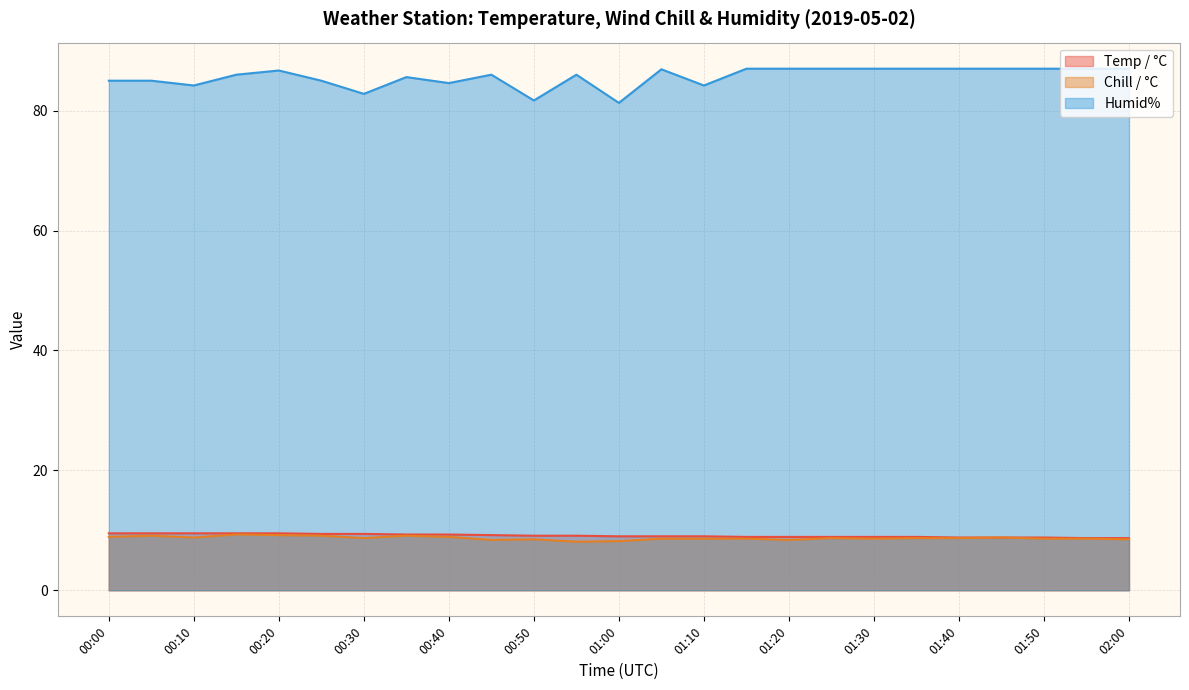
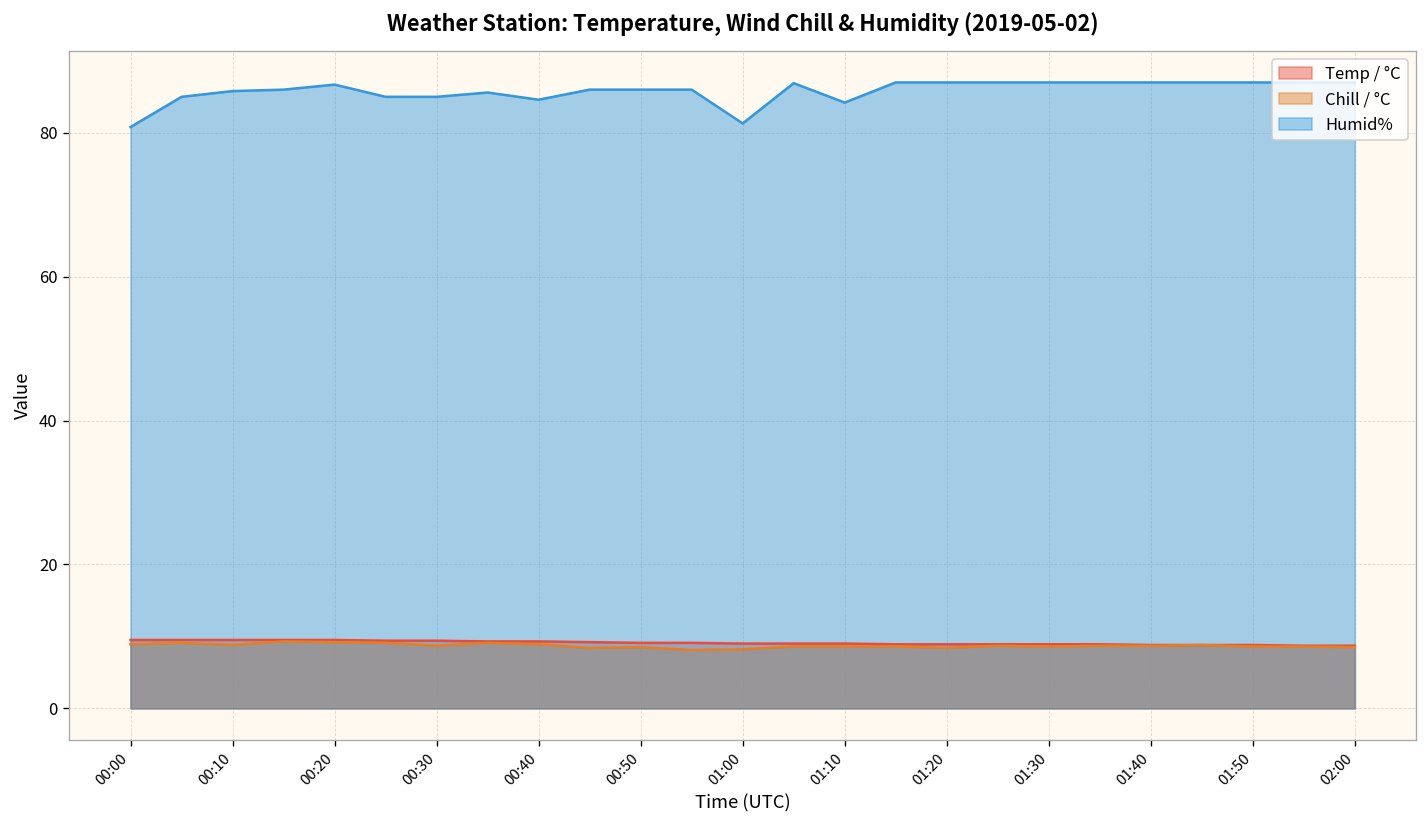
Humid%, 00:00: 85 -> 81
Humid%, 00:10: 84 -> 86
Humid%, 00:30: 83 -> 85
Humid%, 00:50: 82 -> 86
